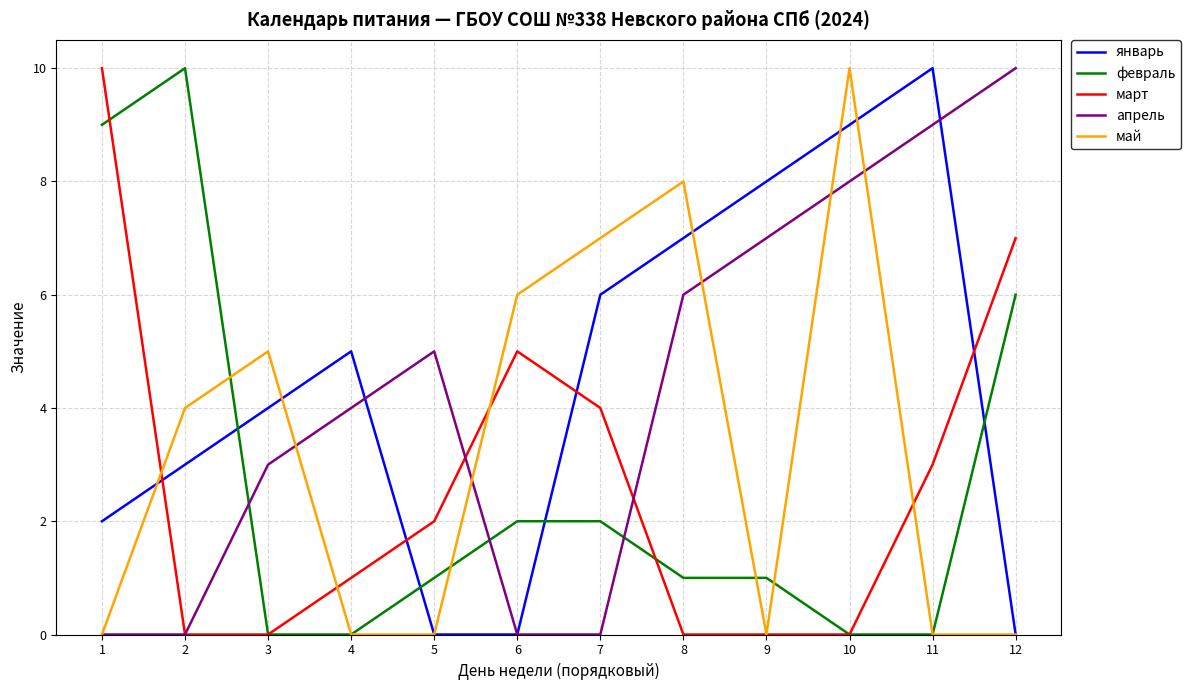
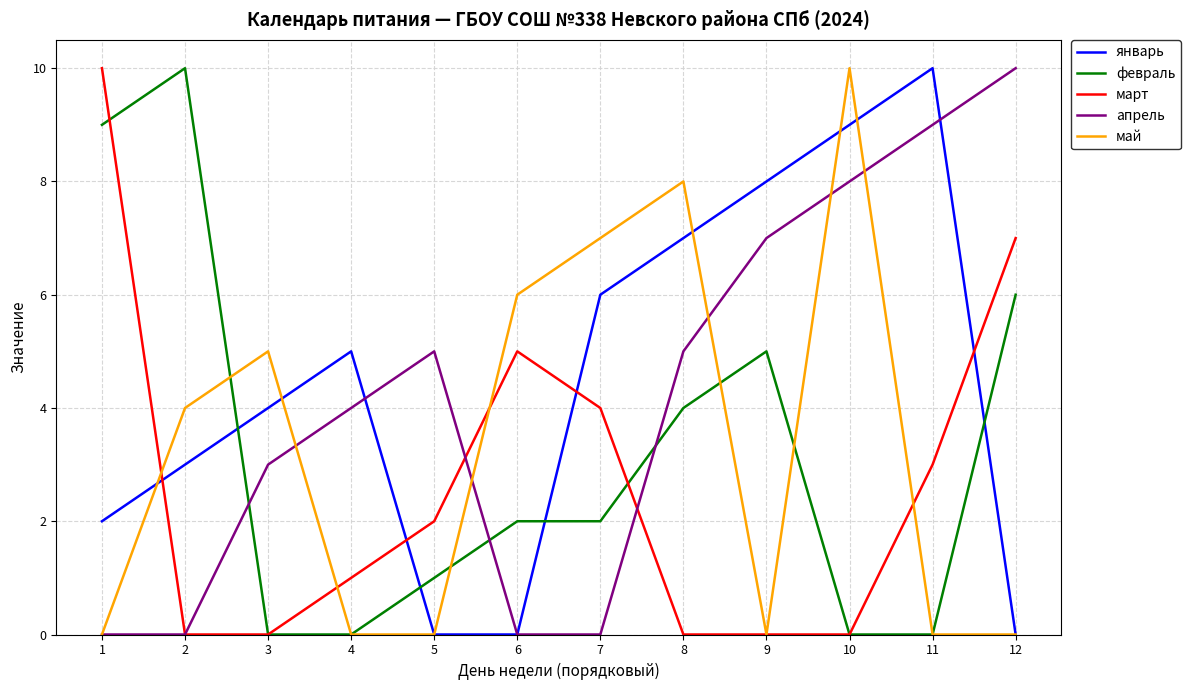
февраль, 8: 1 -> 4
апрель, 8: 6 -> 5
февраль, 9: 1 -> 5
